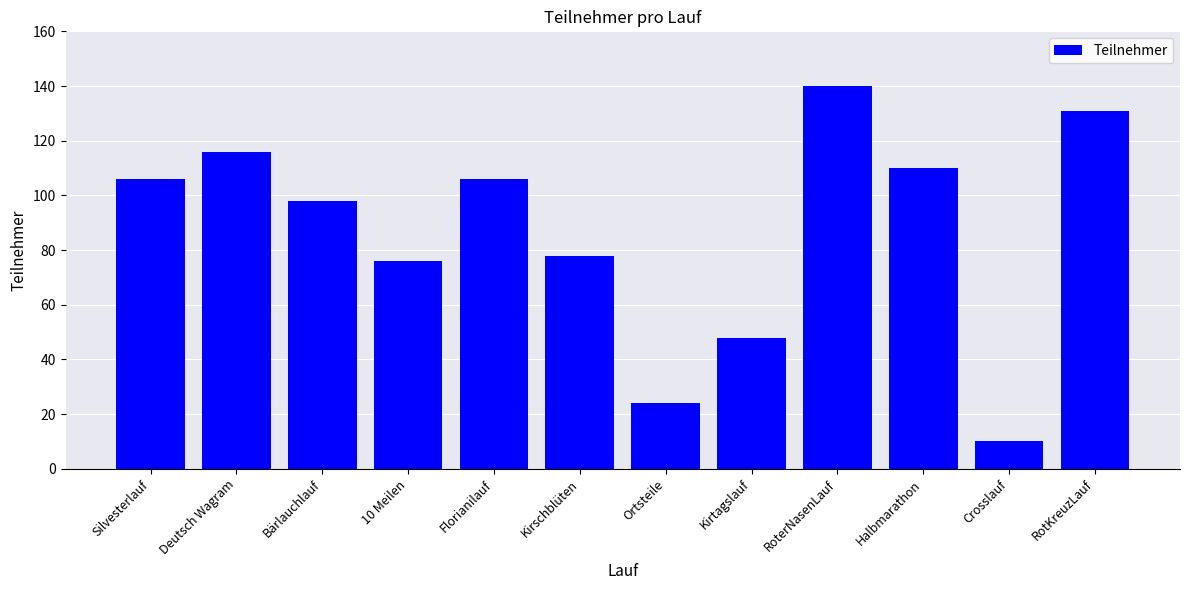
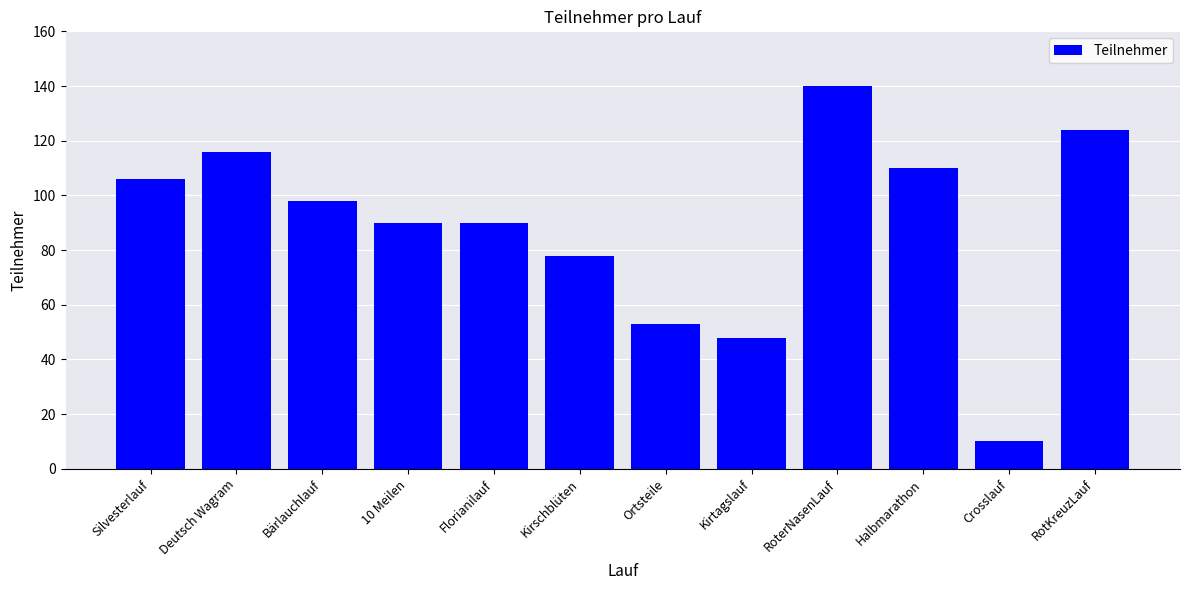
10 Meilen: 76 -> 90
Florianilauf: 106 -> 90
Ortsteile: 24 -> 53
RotKreuzLauf: 131 -> 124
